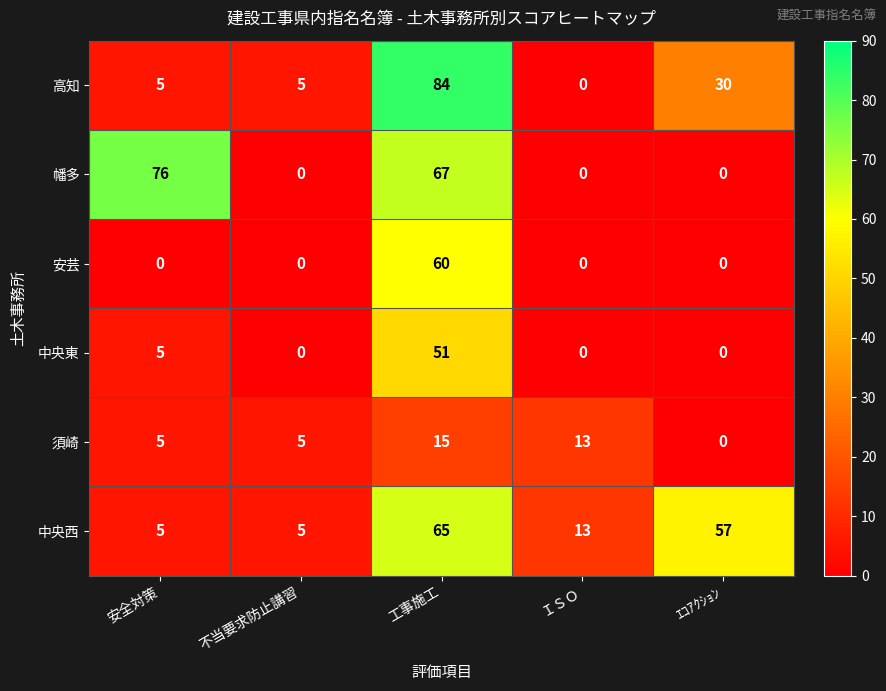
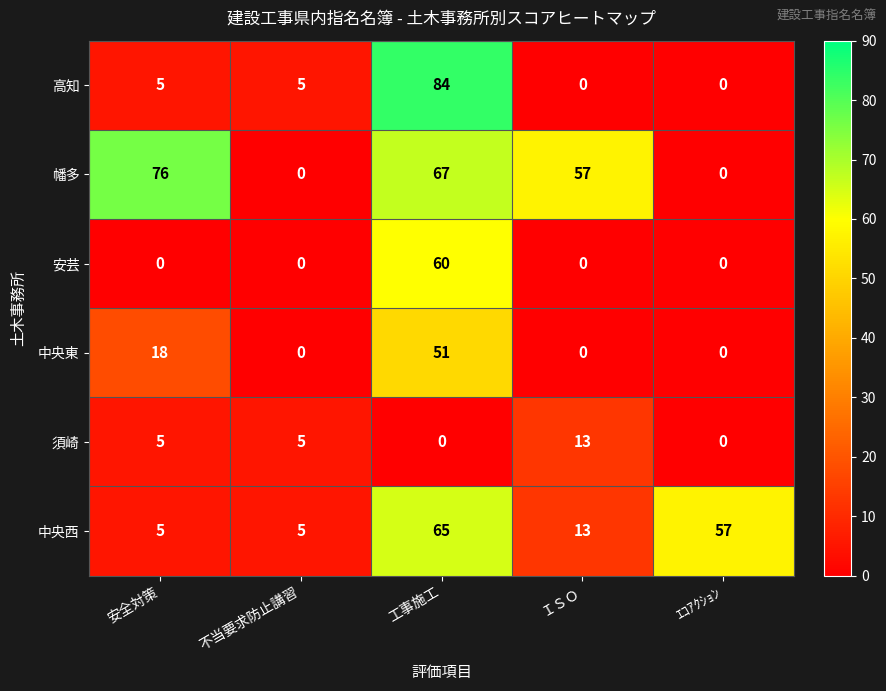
高知, ｴｺｱｸｼｮﾝ: 30 -> 0
幡多, ＩＳＯ: 0 -> 57
中央東, 安全対策: 5 -> 18
須崎, 工事施工: 15 -> 0
